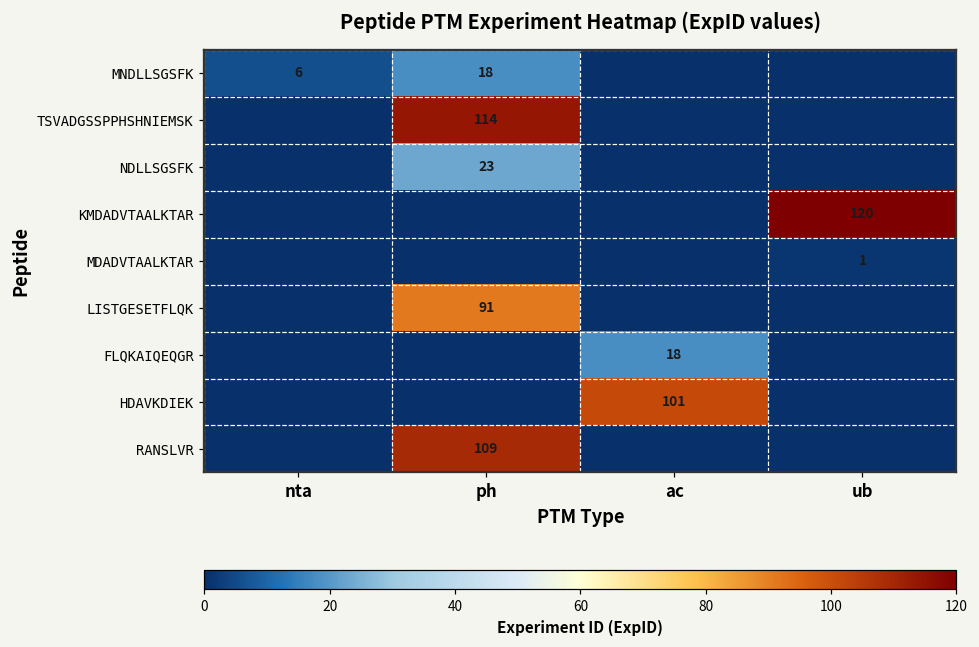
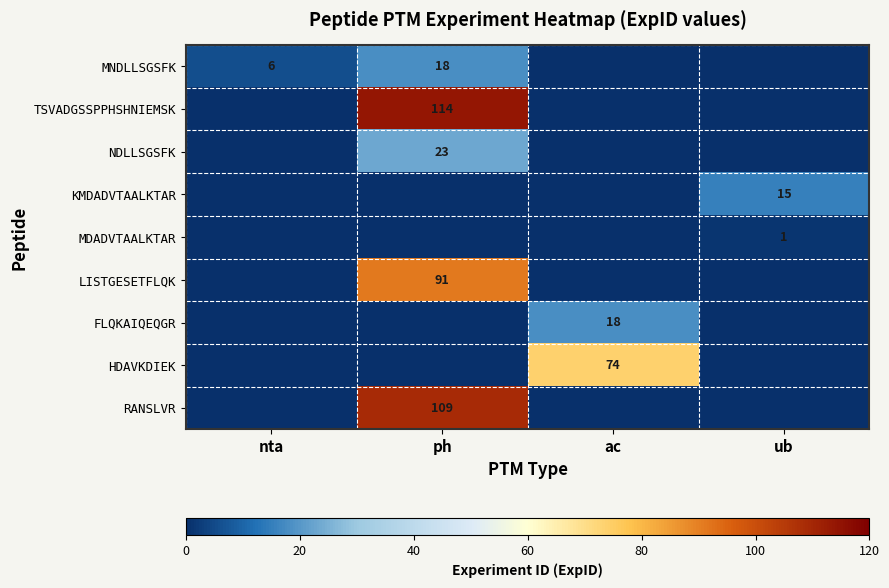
KMDADVTAALKTAR, ub: 120 -> 15
HDAVKDIEK, ac: 101 -> 74
